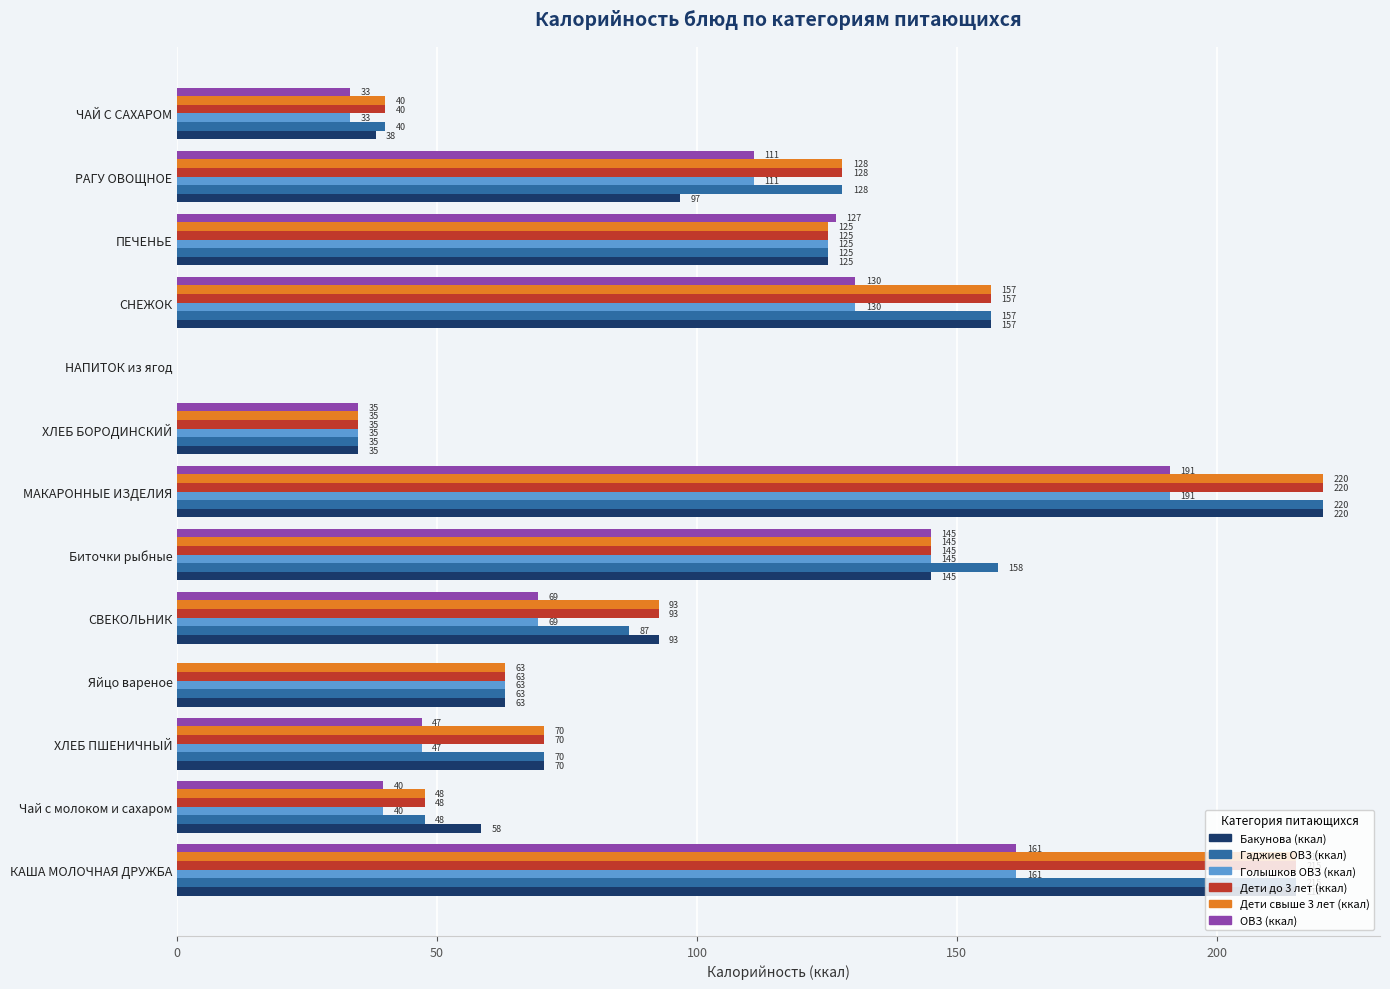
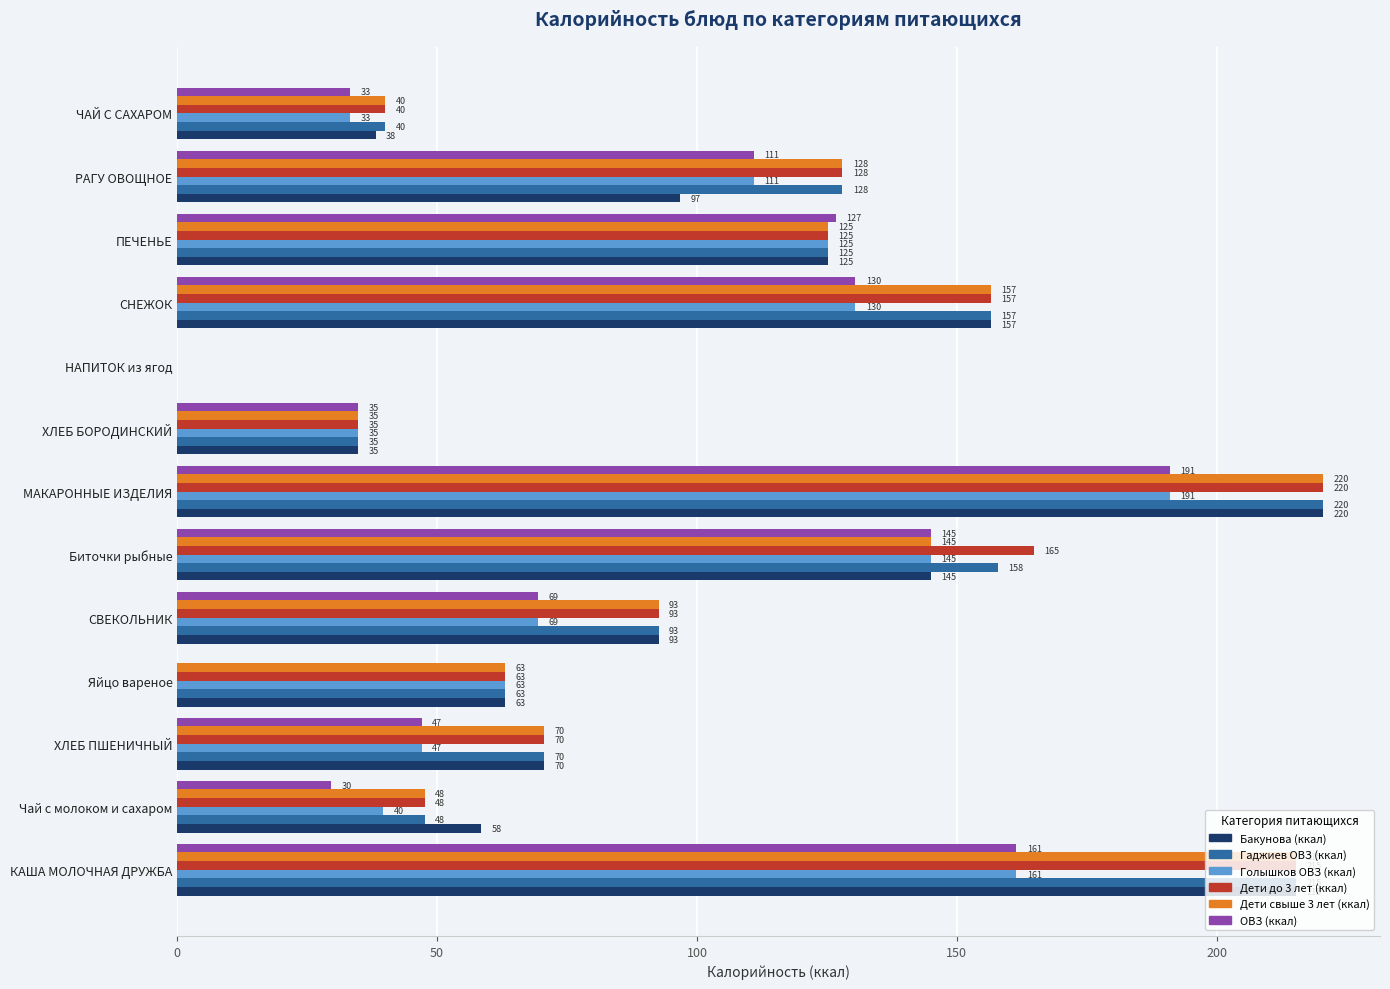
Дети до 3 лет (ккал), Биточки рыбные: 145 -> 165
Гаджиев ОВЗ (ккал), СВЕКОЛЬНИК: 87 -> 93
ОВЗ (ккал), Чай с молоком и сахаром: 40 -> 30
